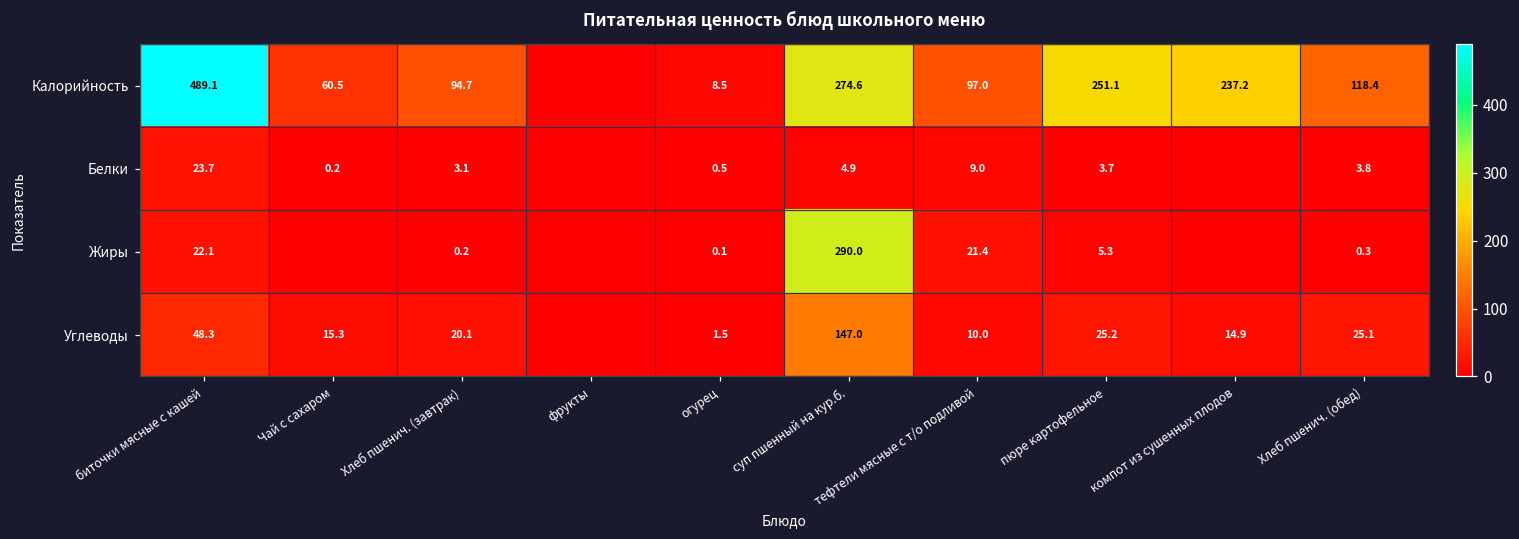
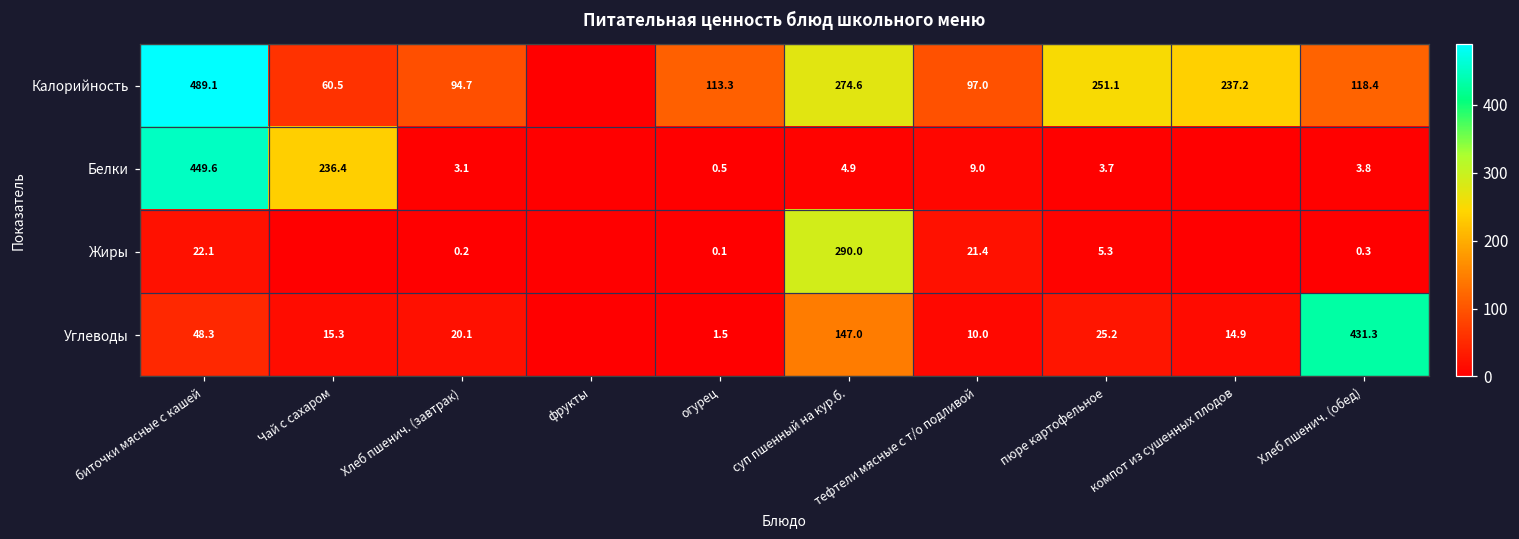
Калорийность, огурец: 8.5 -> 113.3
Белки, биточки мясные с кашей: 23.7 -> 449.6
Белки, Чай с сахаром: 0.2 -> 236.4
Углеводы, Хлеб пшенич. (обед): 25.1 -> 431.3
